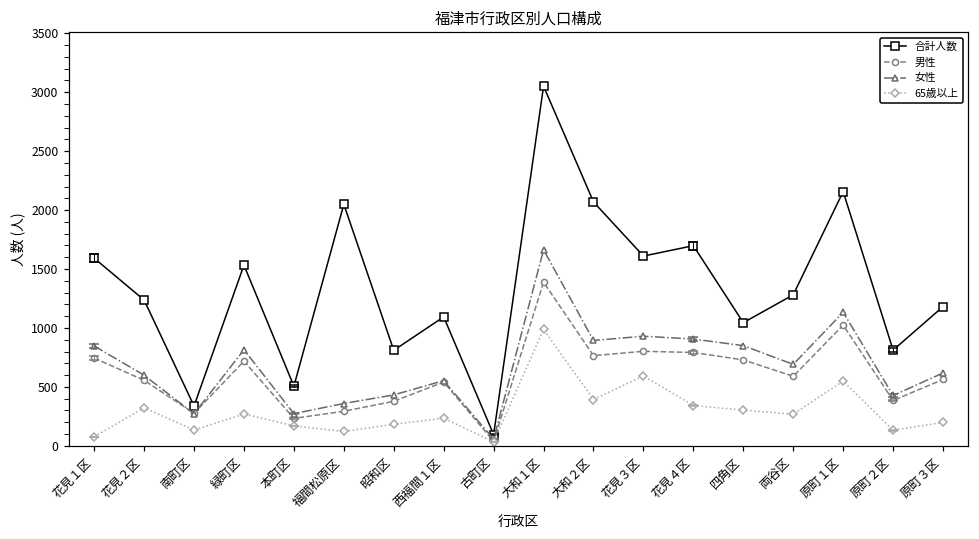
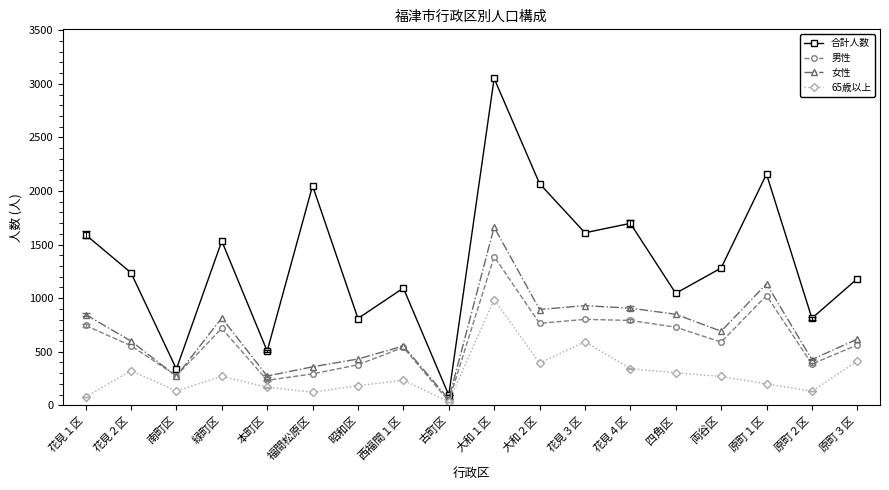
65歳以上, 原町１区: 550 -> 200
65歳以上, 原町３区: 200 -> 410
